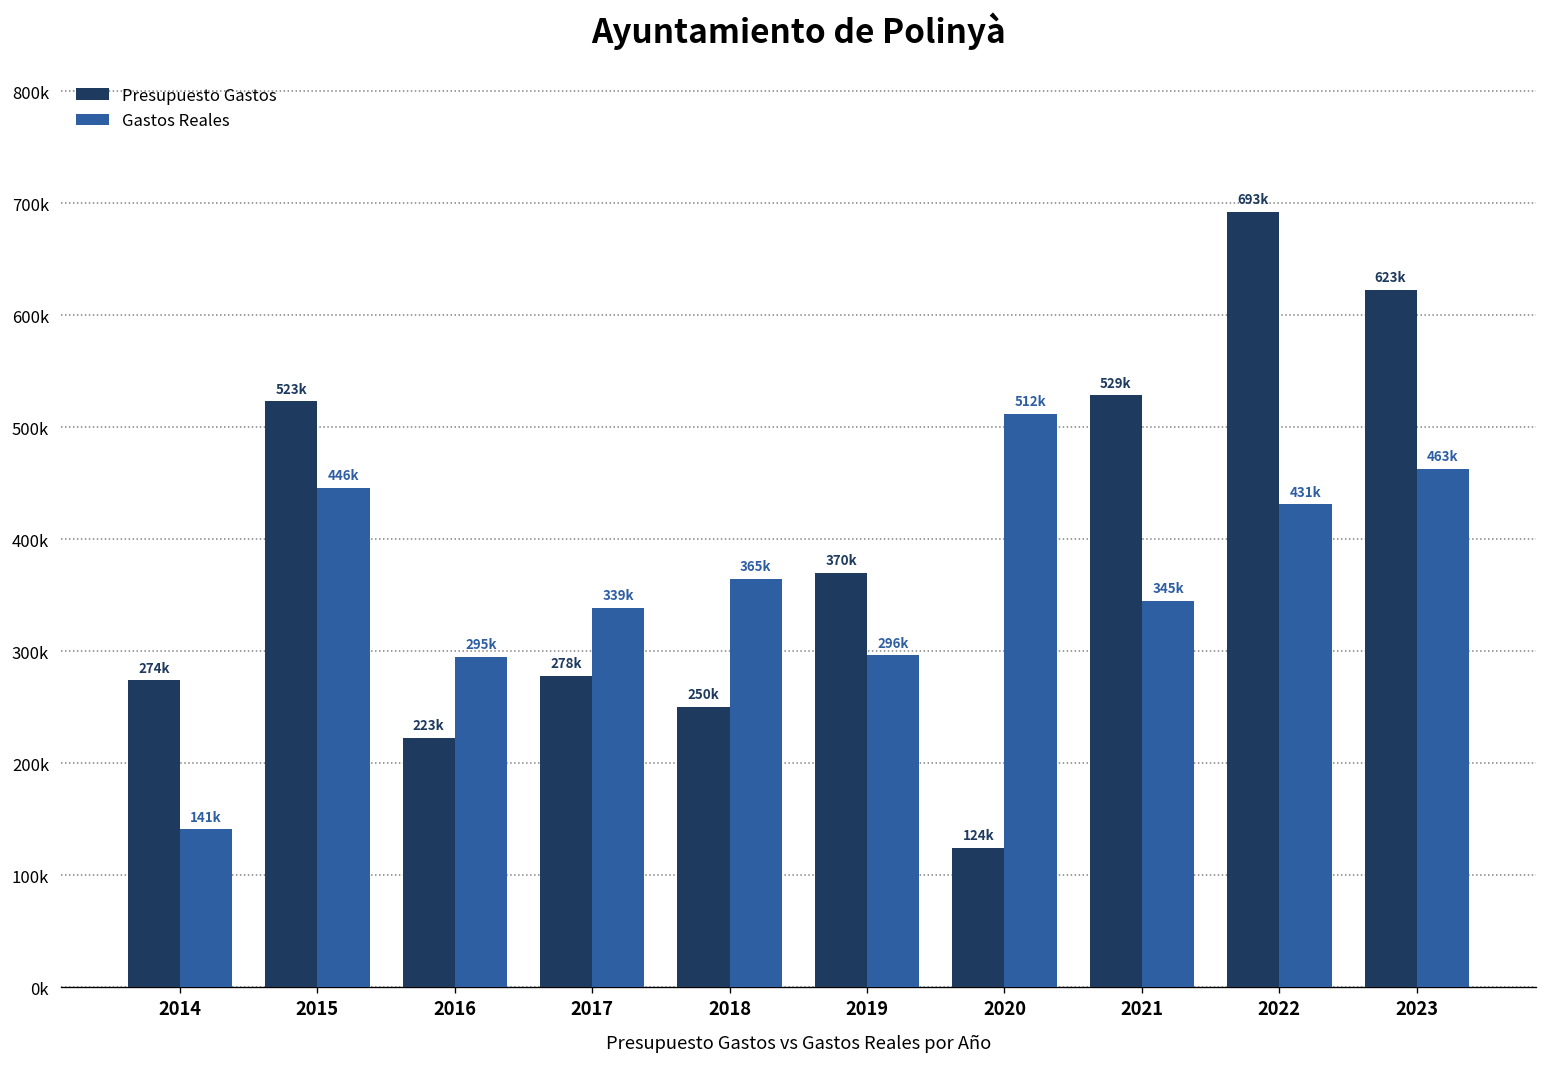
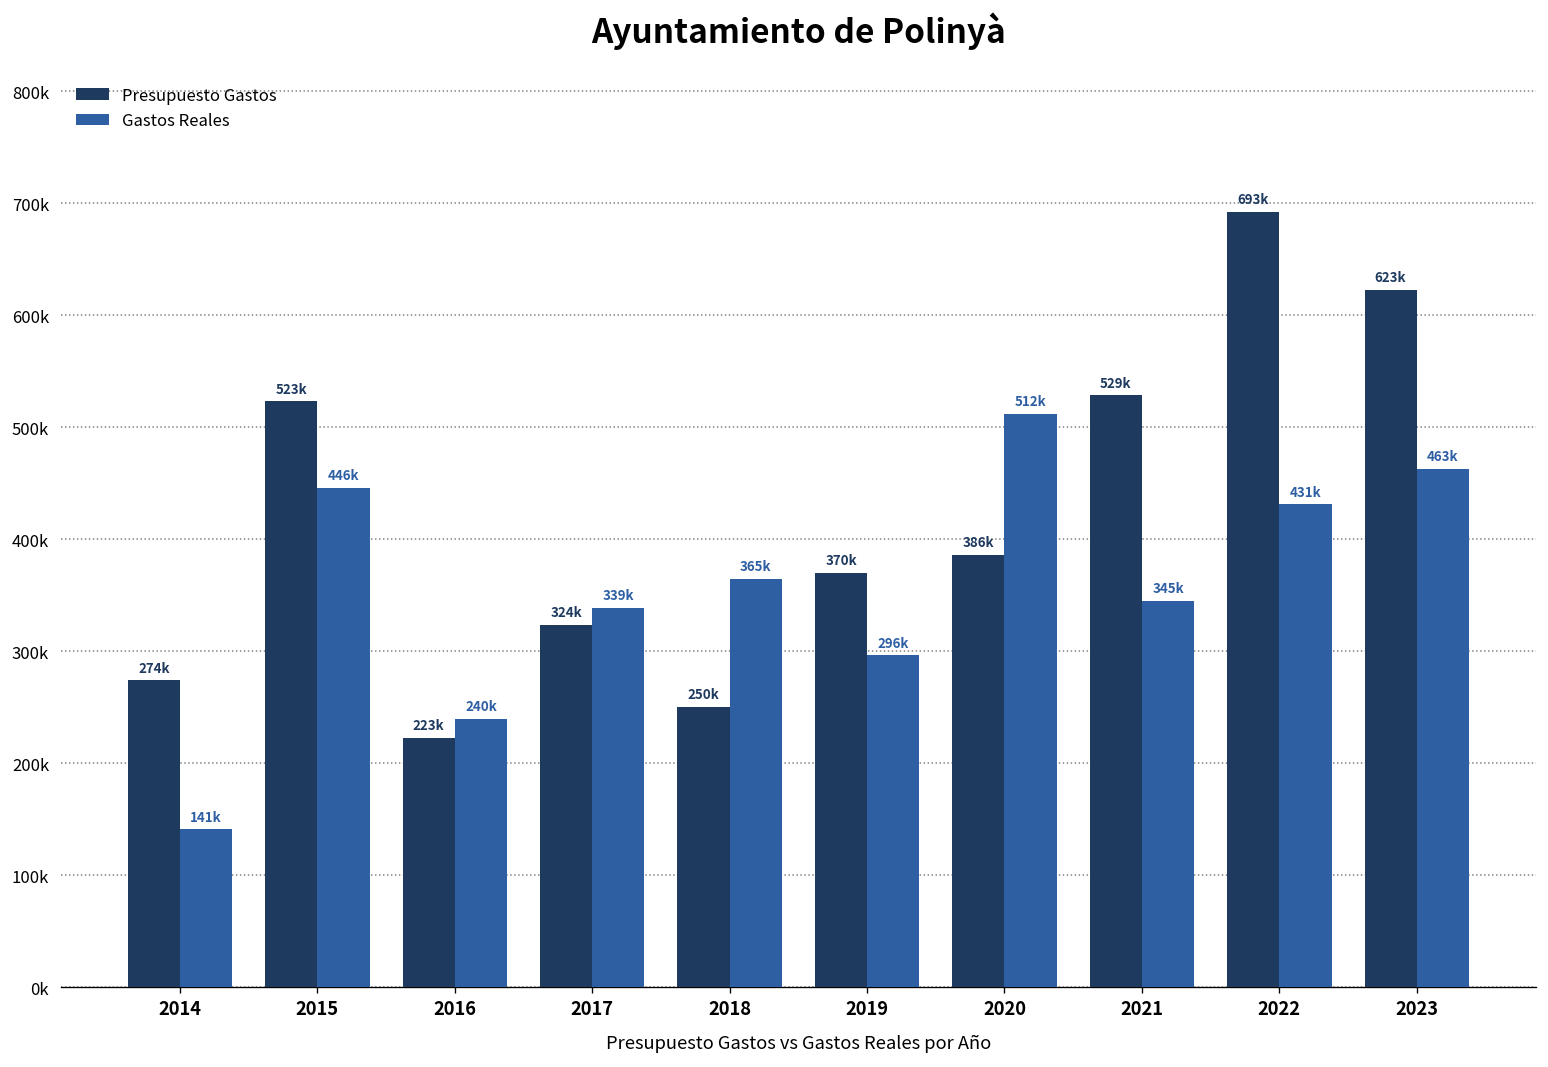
Gastos Reales, 2016: 295k -> 240k
Presupuesto Gastos, 2017: 278k -> 324k
Presupuesto Gastos, 2020: 124k -> 386k
